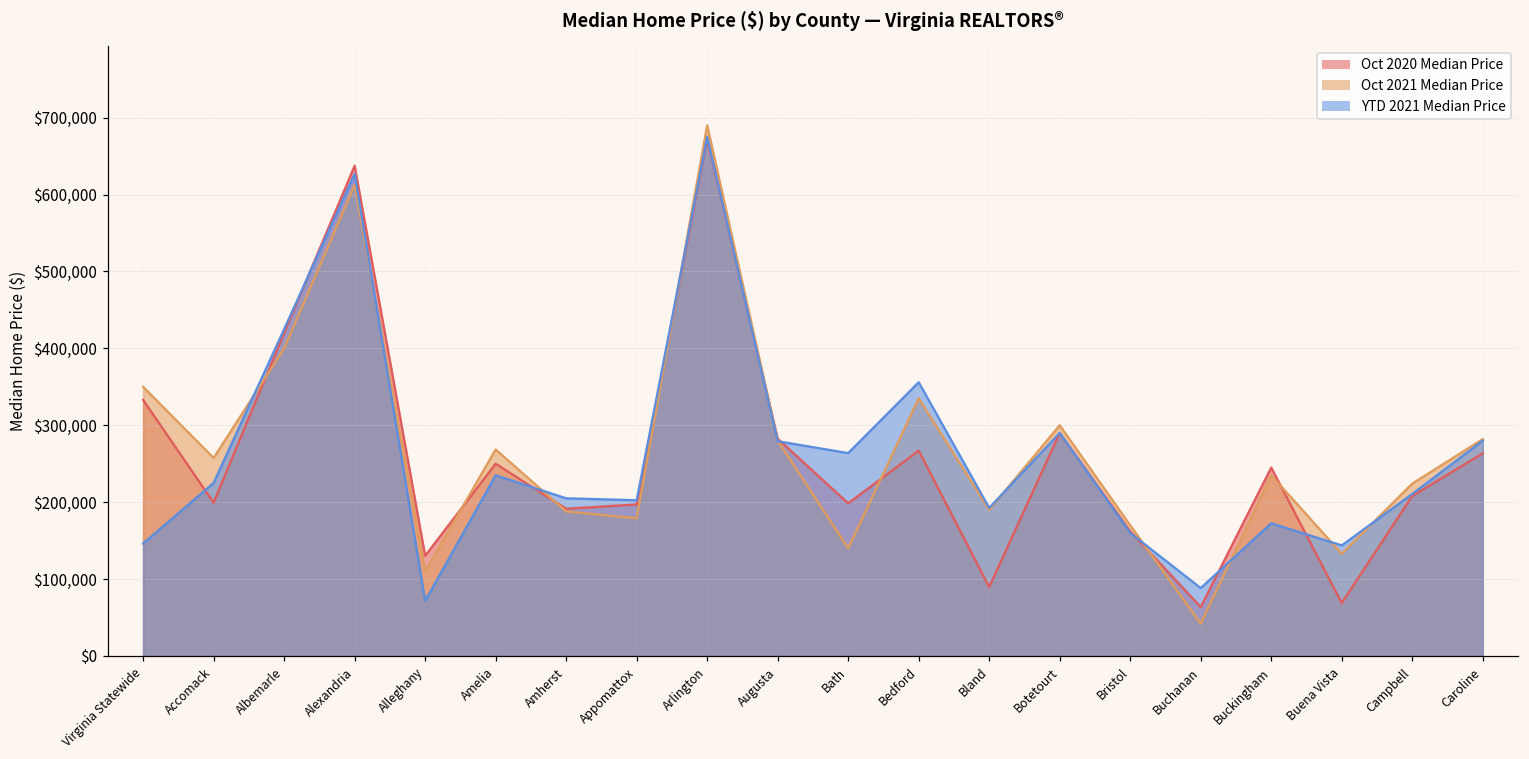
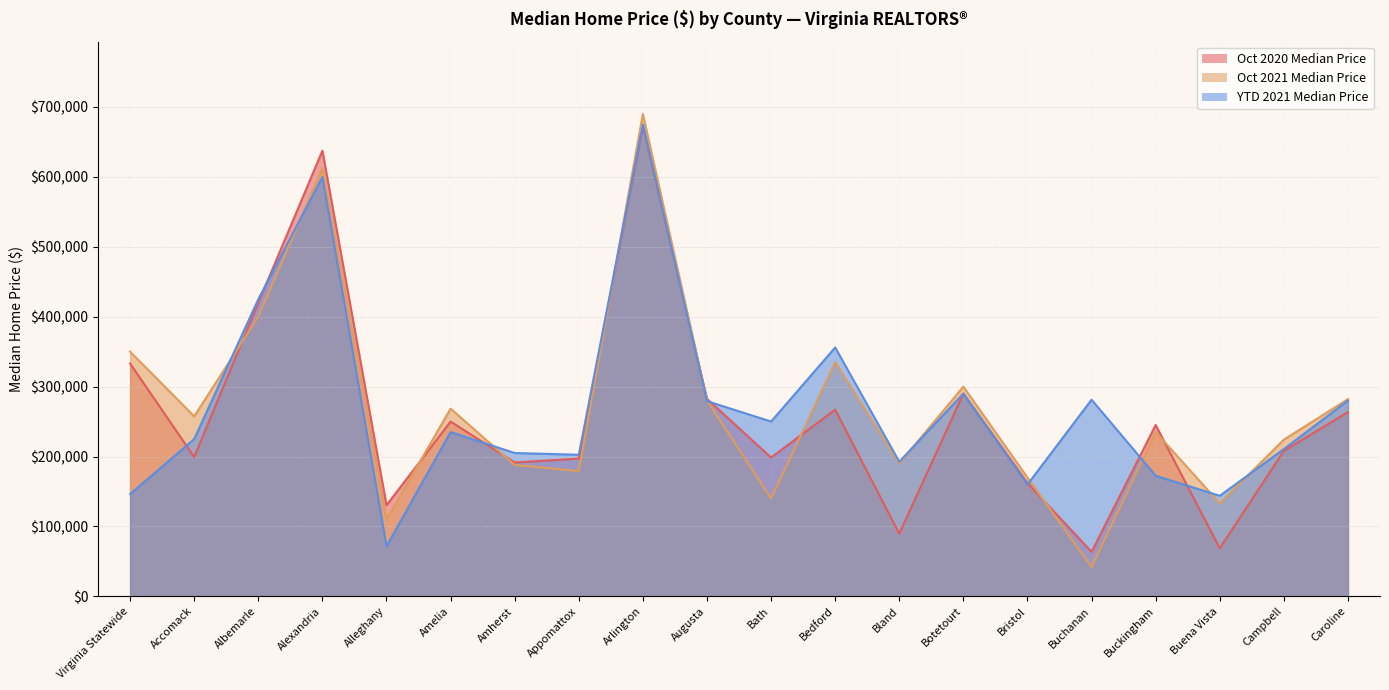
YTD 2021 Median Price, Alexandria: $630,000 -> $600,000
YTD 2021 Median Price, Bath: $260,000 -> $250,000
YTD 2021 Median Price, Buchanan: $90,000 -> $280,000
